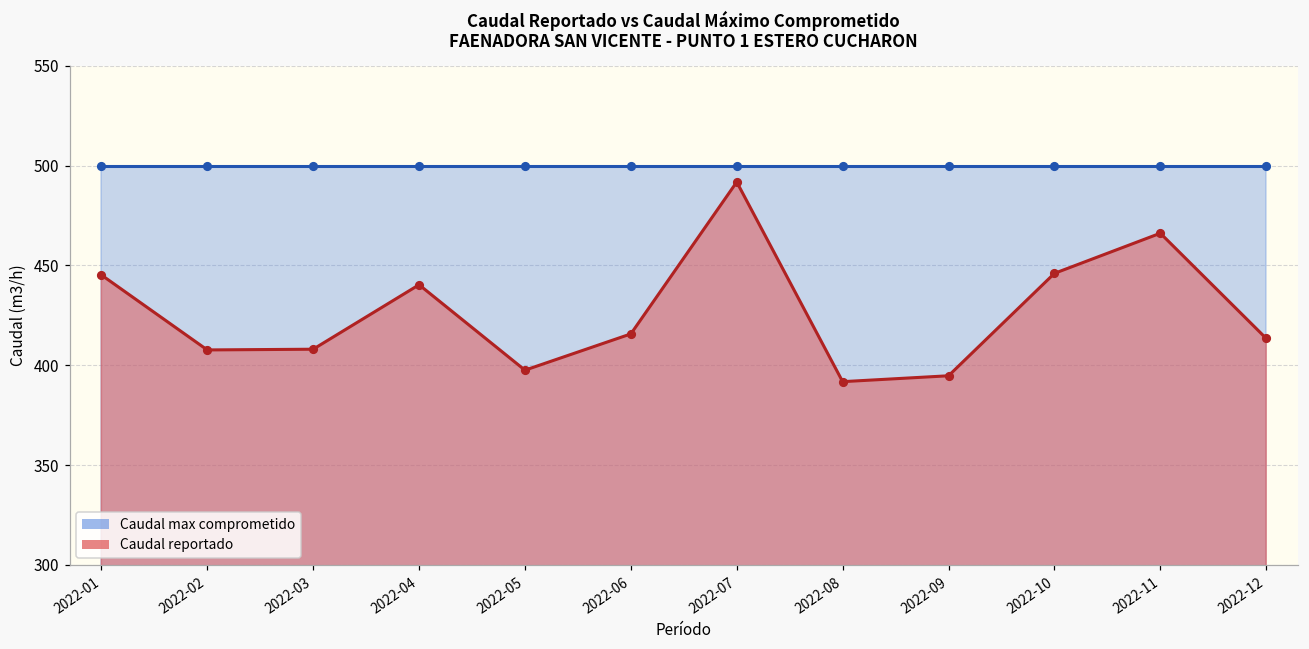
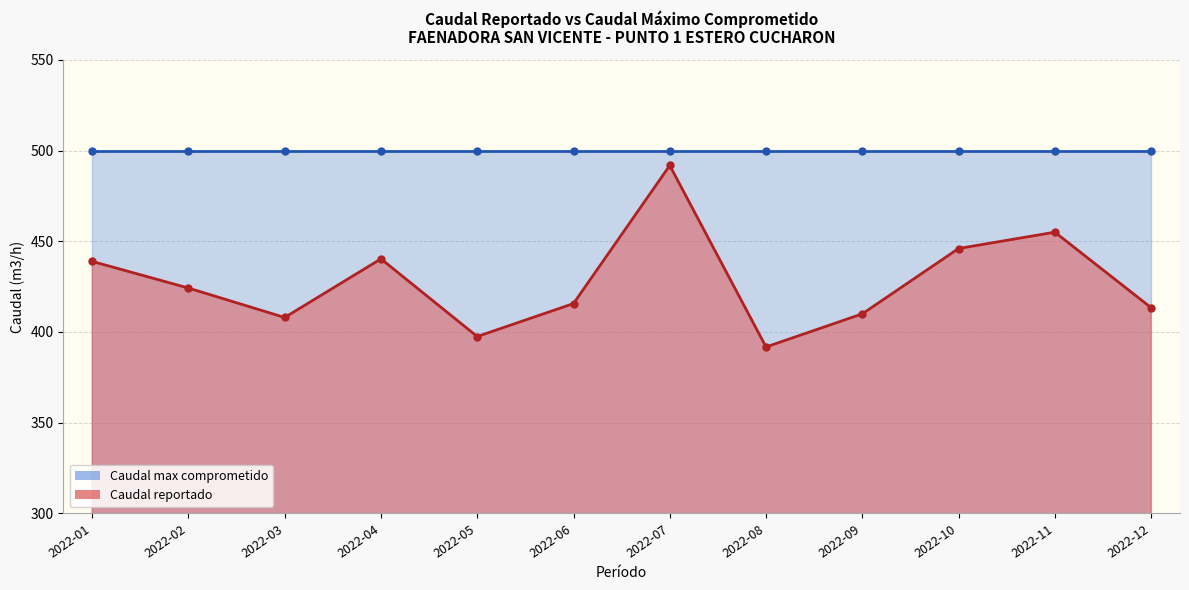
Caudal reportado, 2022-01: 445 -> 439
Caudal reportado, 2022-02: 408 -> 424
Caudal reportado, 2022-09: 395 -> 410
Caudal reportado, 2022-11: 466 -> 455
